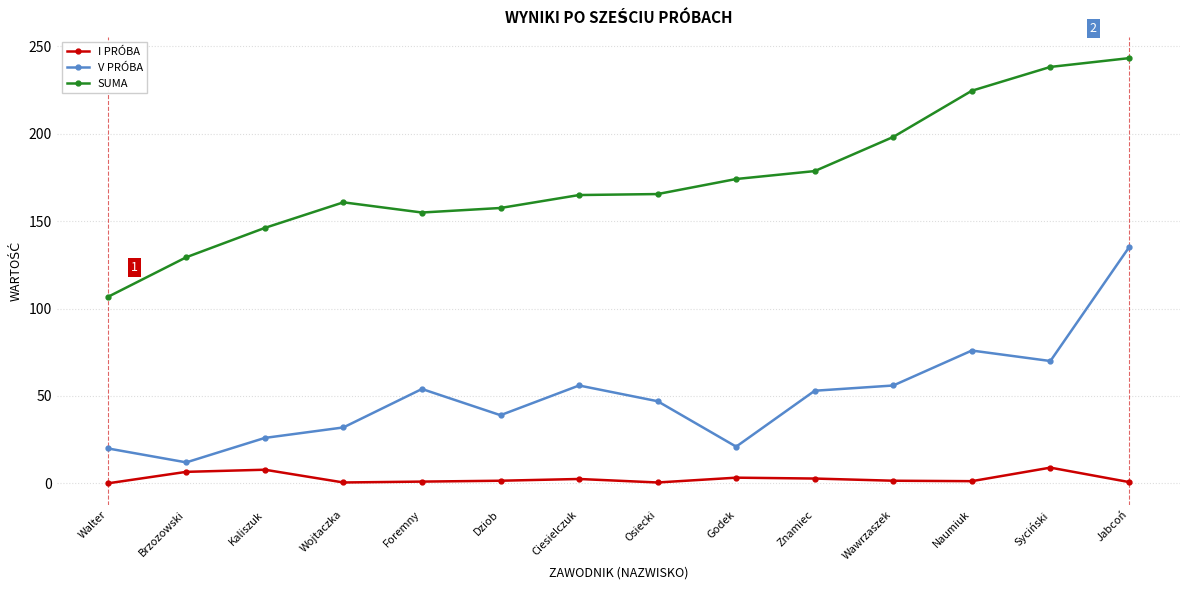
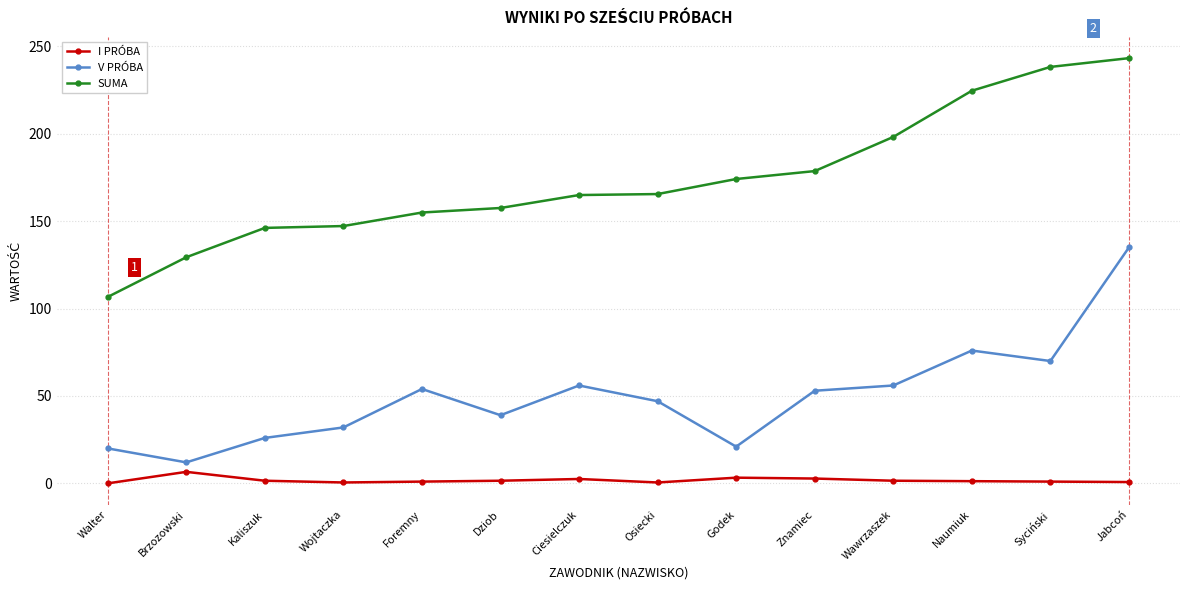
I PRÓBA, Kaliszuk: 8 -> 2
SUMA, Wojtaczka: 161 -> 147
I PRÓBA, Syciński: 9 -> 1
